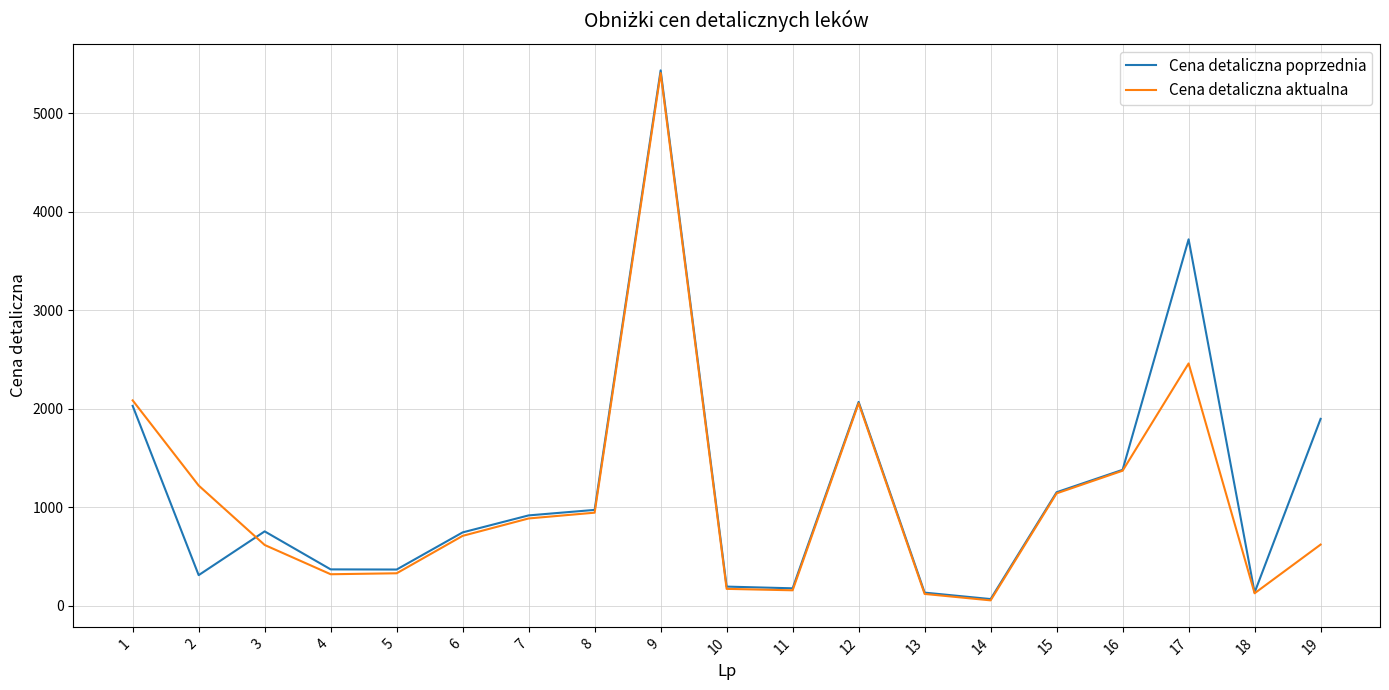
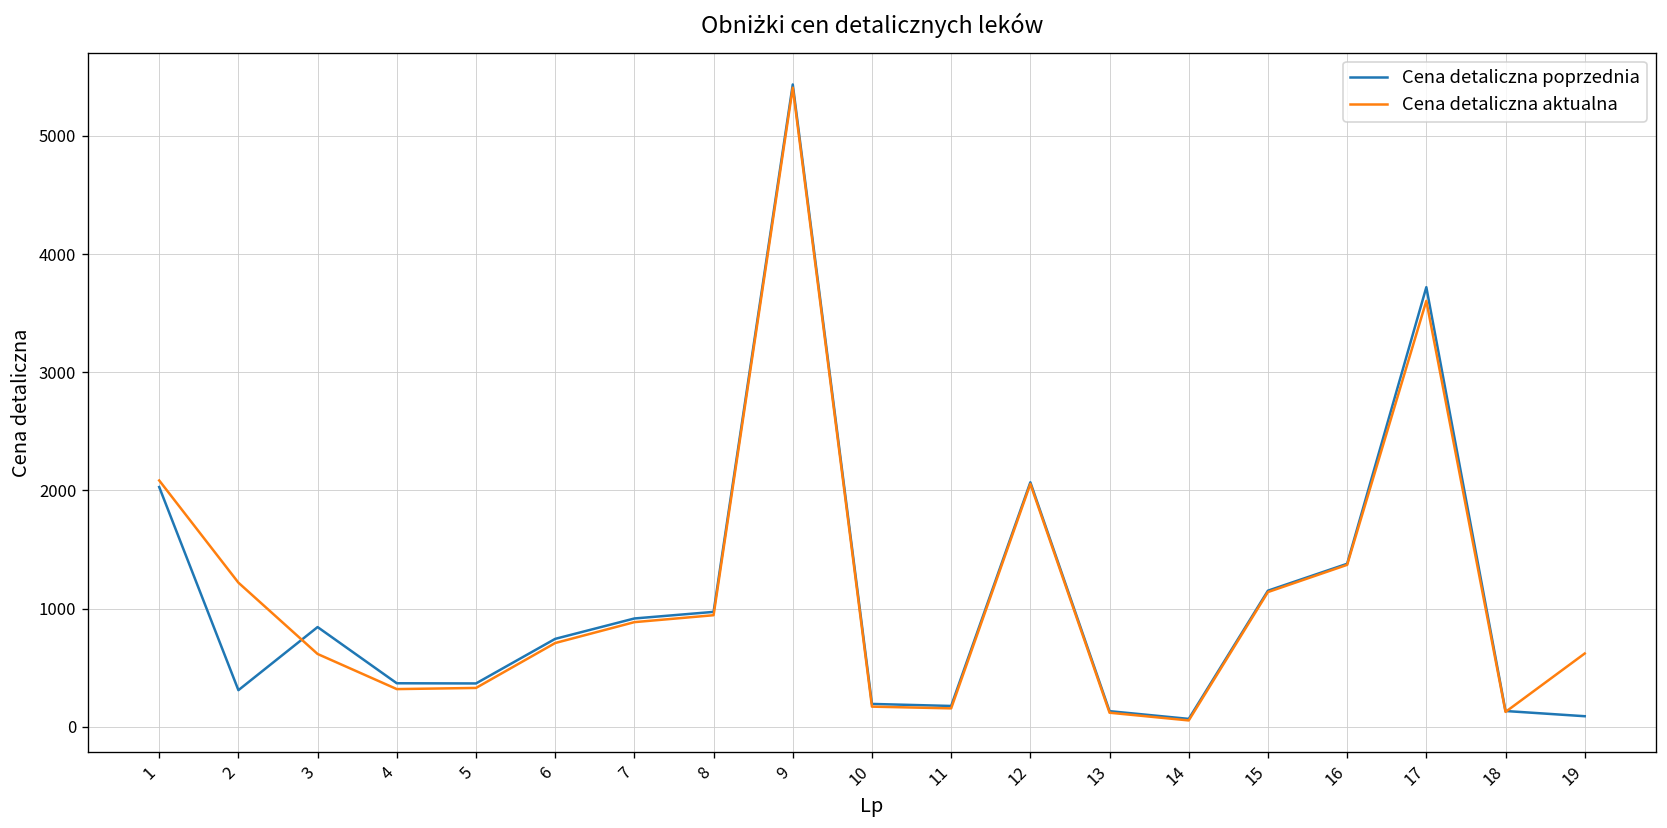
Cena detaliczna poprzednia, 3: 750 -> 840
Cena detaliczna aktualna, 17: 2500 -> 3600
Cena detaliczna poprzednia, 19: 1900 -> 100
